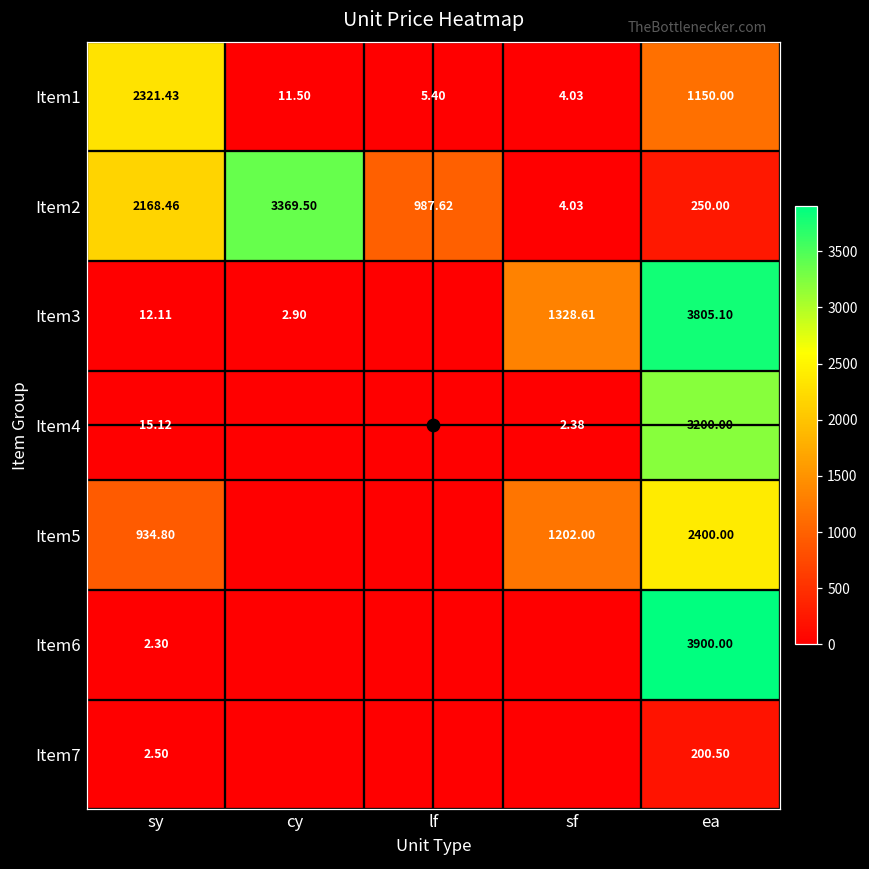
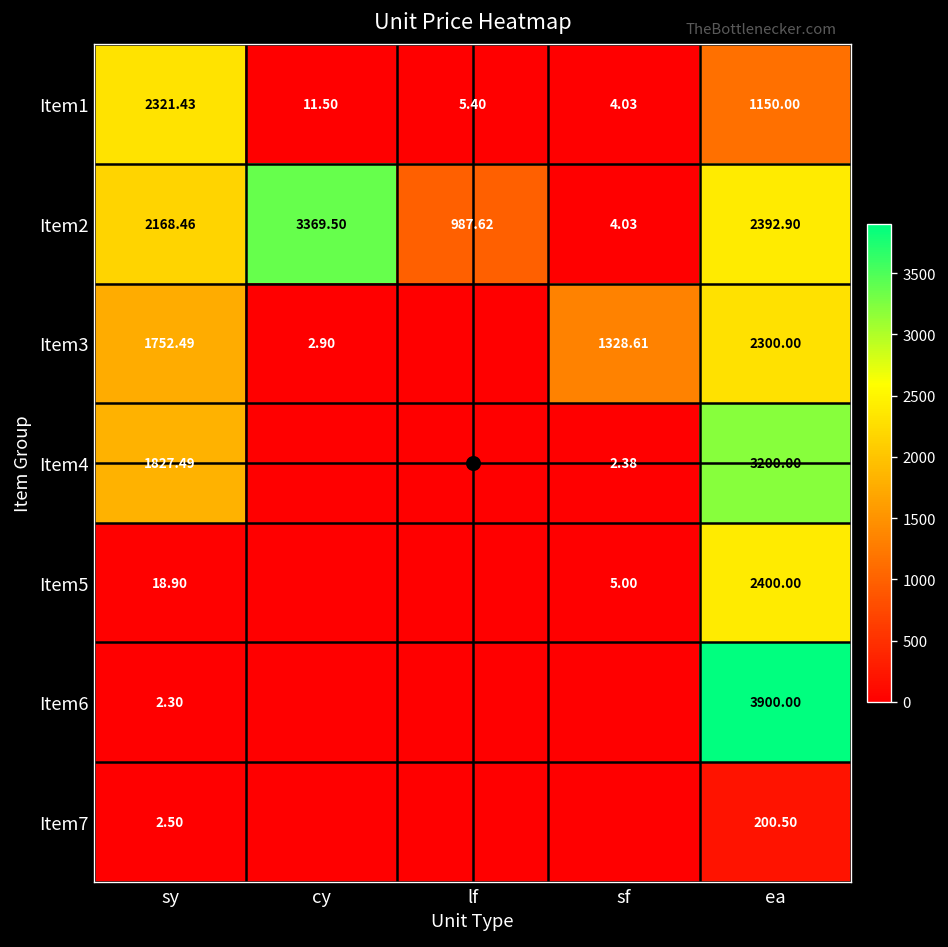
Item2, ea: 250.00 -> 2392.90
Item3, sy: 12.11 -> 1752.49
Item3, ea: 3805.10 -> 2300.00
Item4, sy: 15.12 -> 1827.49
Item5, sy: 934.80 -> 18.90
Item5, sf: 1202.00 -> 5.00
